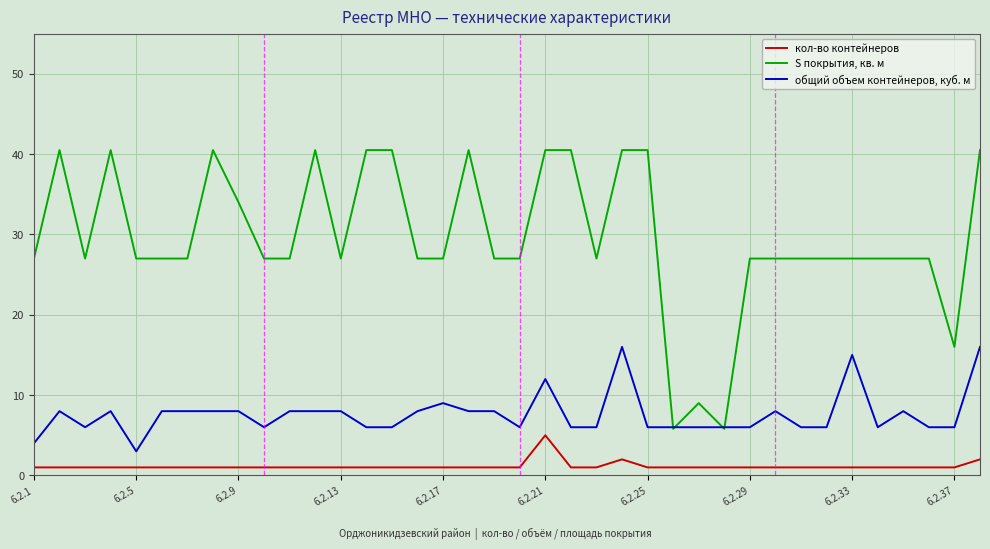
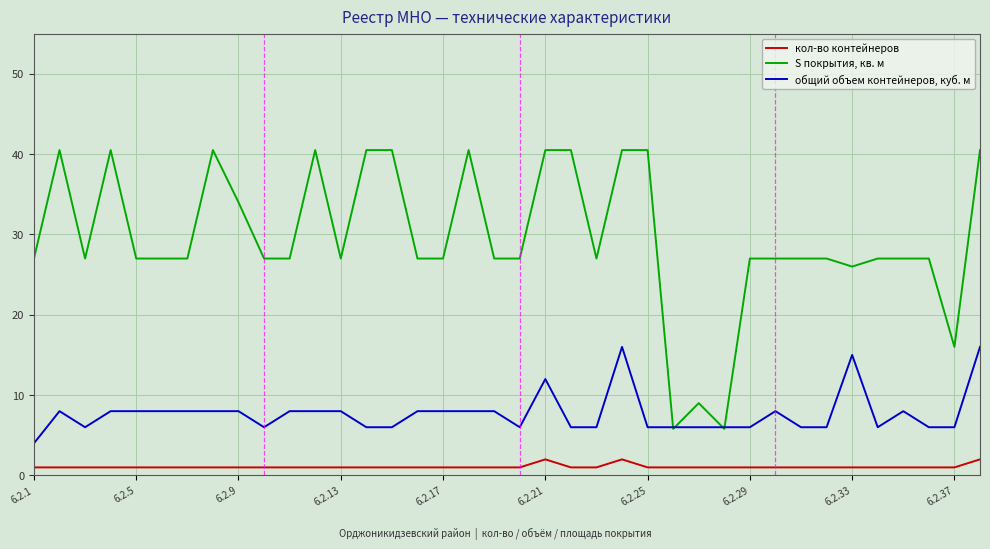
общий объем контейнеров, куб. м, 6.2.5: 3 -> 8
общий объем контейнеров, куб. м, 6.2.17: 9 -> 8
кол-во контейнеров, 6.2.21: 5 -> 2
S покрытия, кв. м, 6.2.33: 27 -> 26
